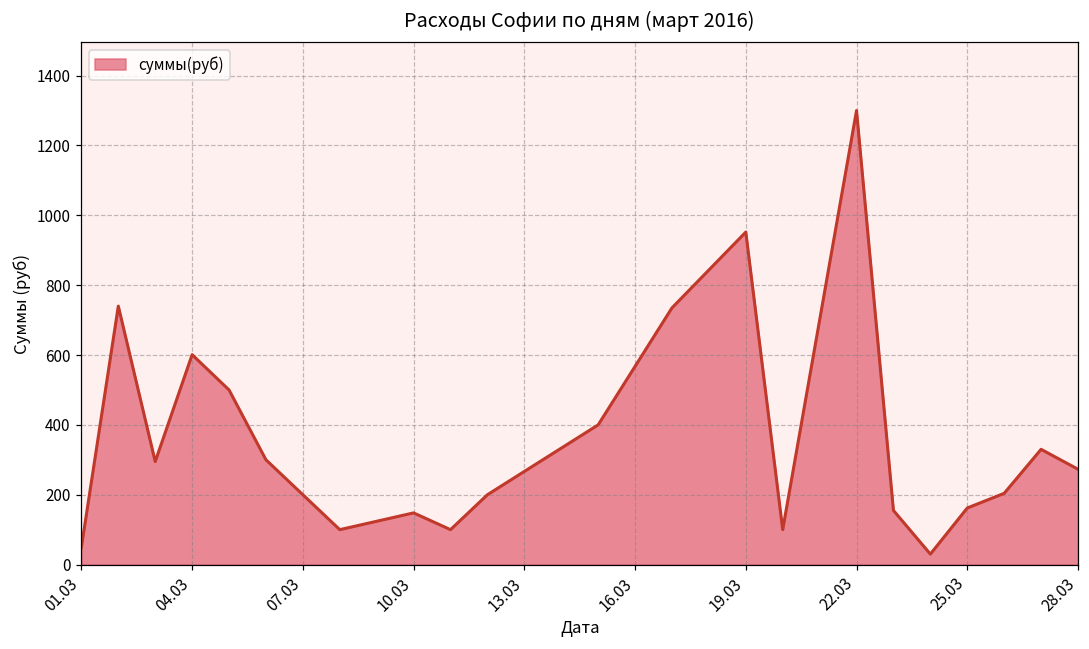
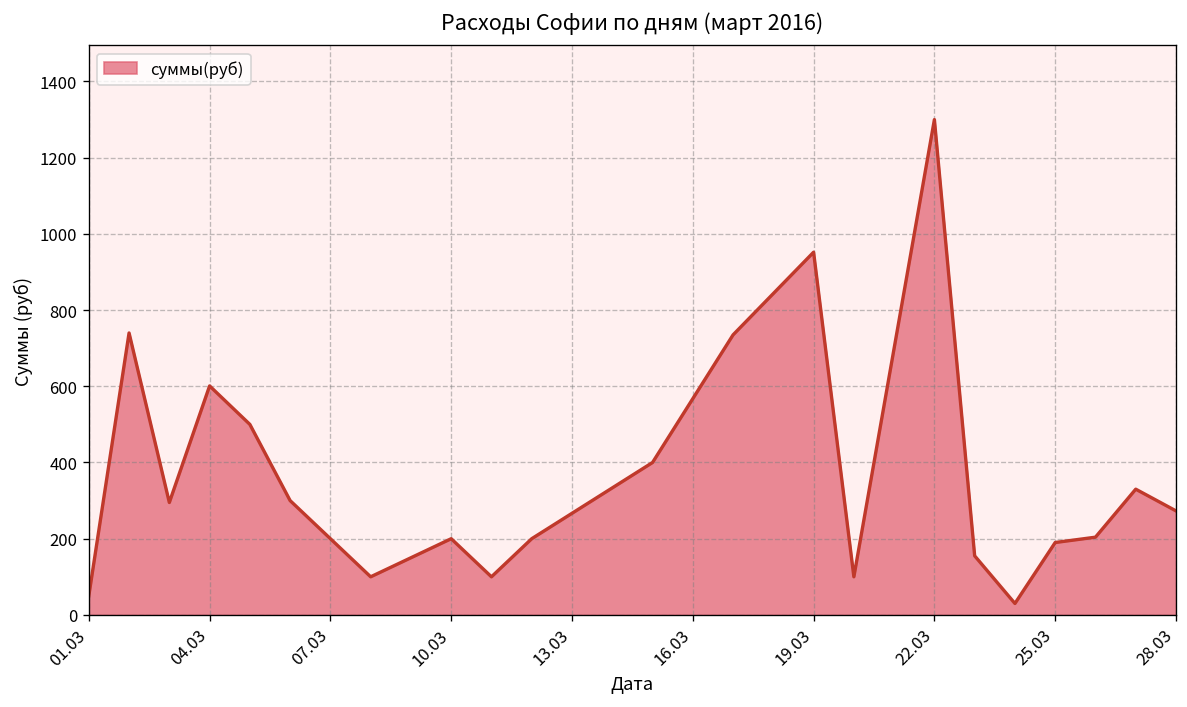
10.03: 150 -> 200
25.03: 160 -> 190
